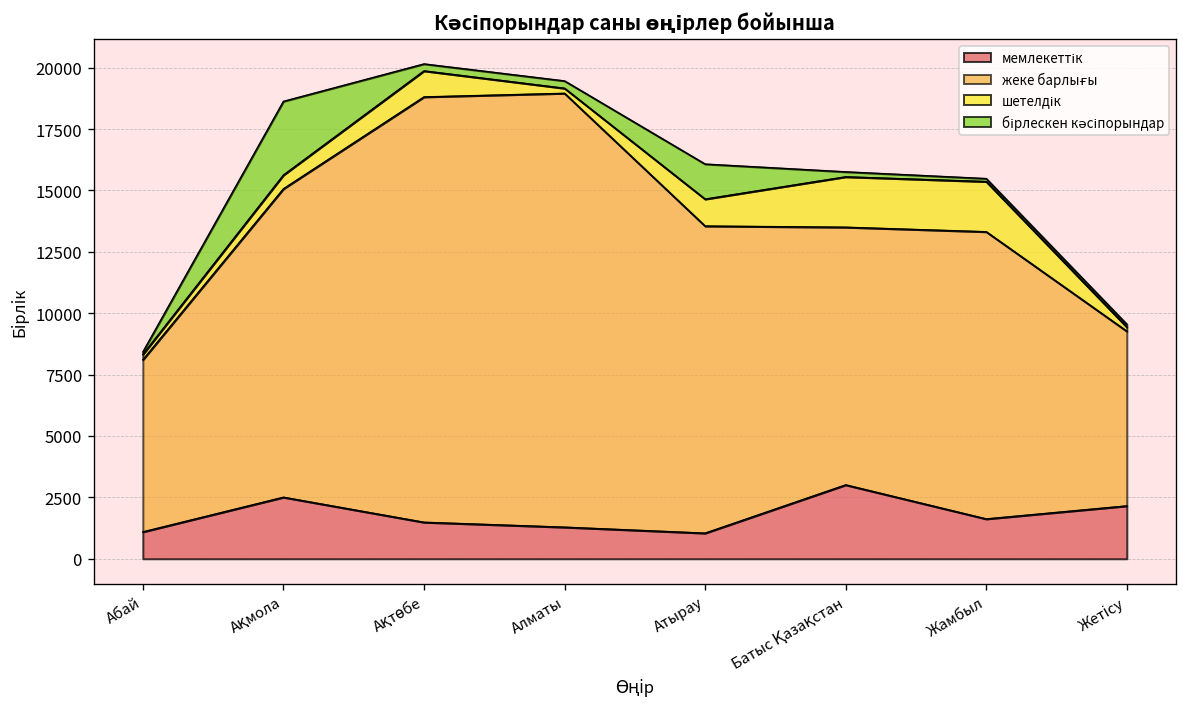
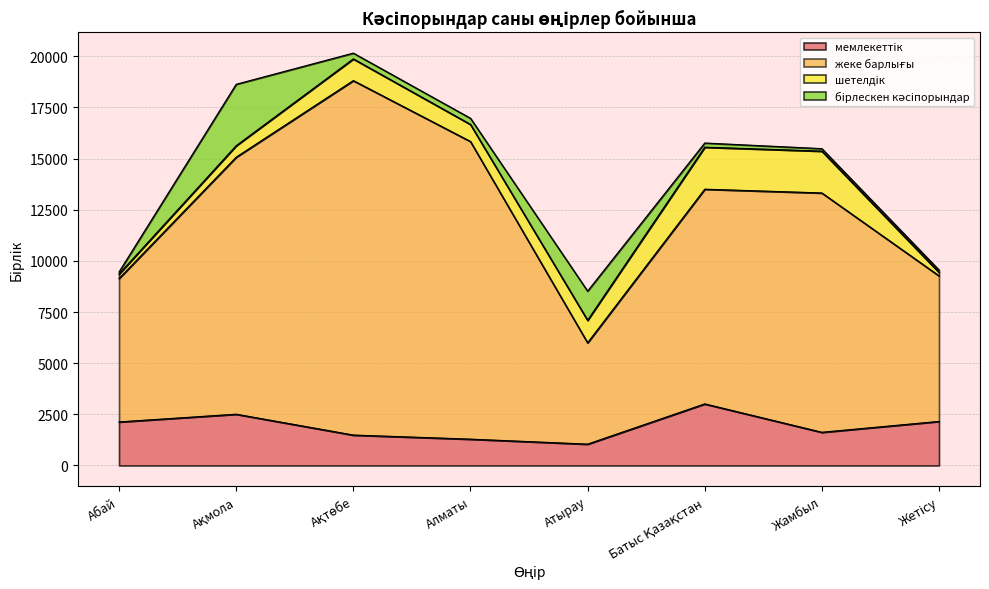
мемлекеттік, Абай: 1100 -> 2100
жеке барлығы, Алматы: 17700 -> 14500
шетелдік, Алматы: 200 -> 800
жеке барлығы, Атырау: 12500 -> 5000
